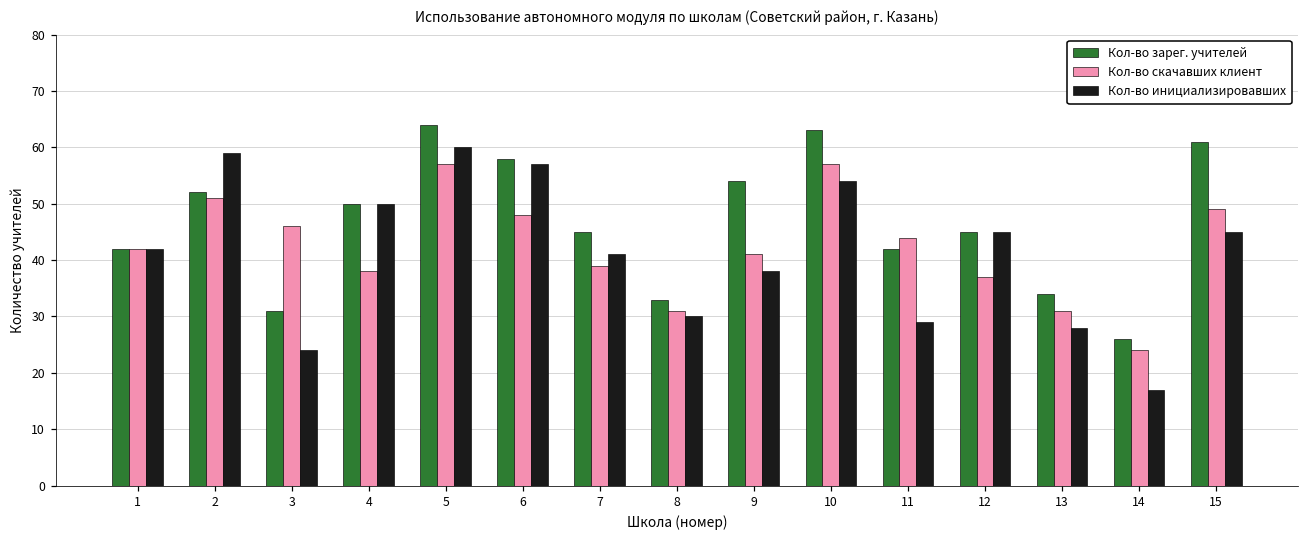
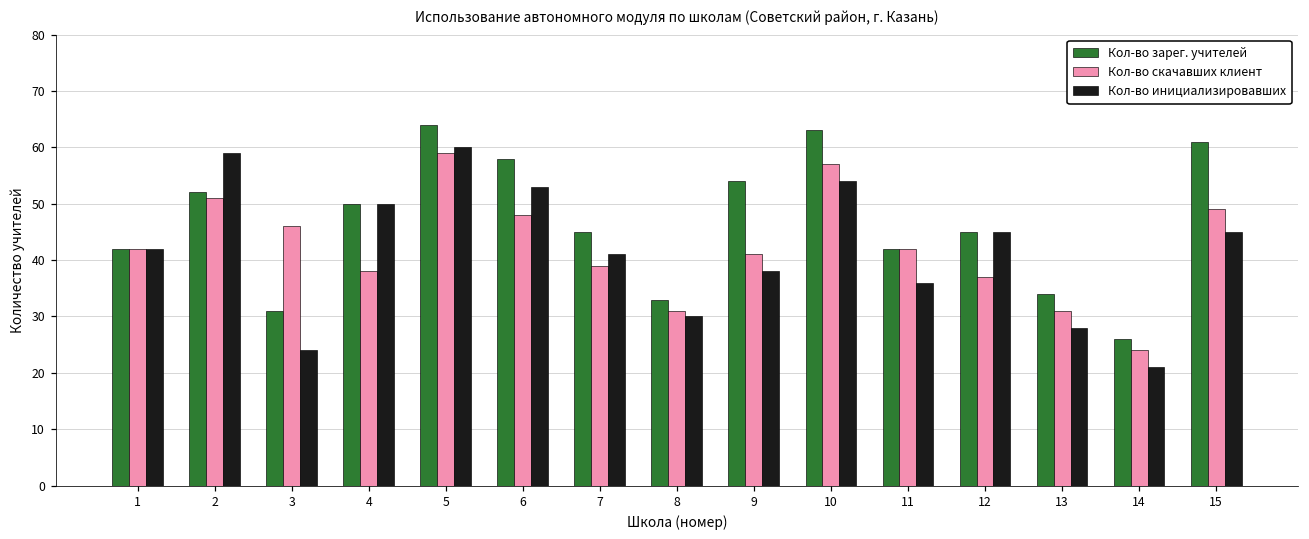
Кол-во скачавших клиент, 5: 57 -> 59
Кол-во инициализировавших, 6: 57 -> 53
Кол-во скачавших клиент, 11: 44 -> 42
Кол-во инициализировавших, 11: 29 -> 36
Кол-во инициализировавших, 14: 17 -> 21
